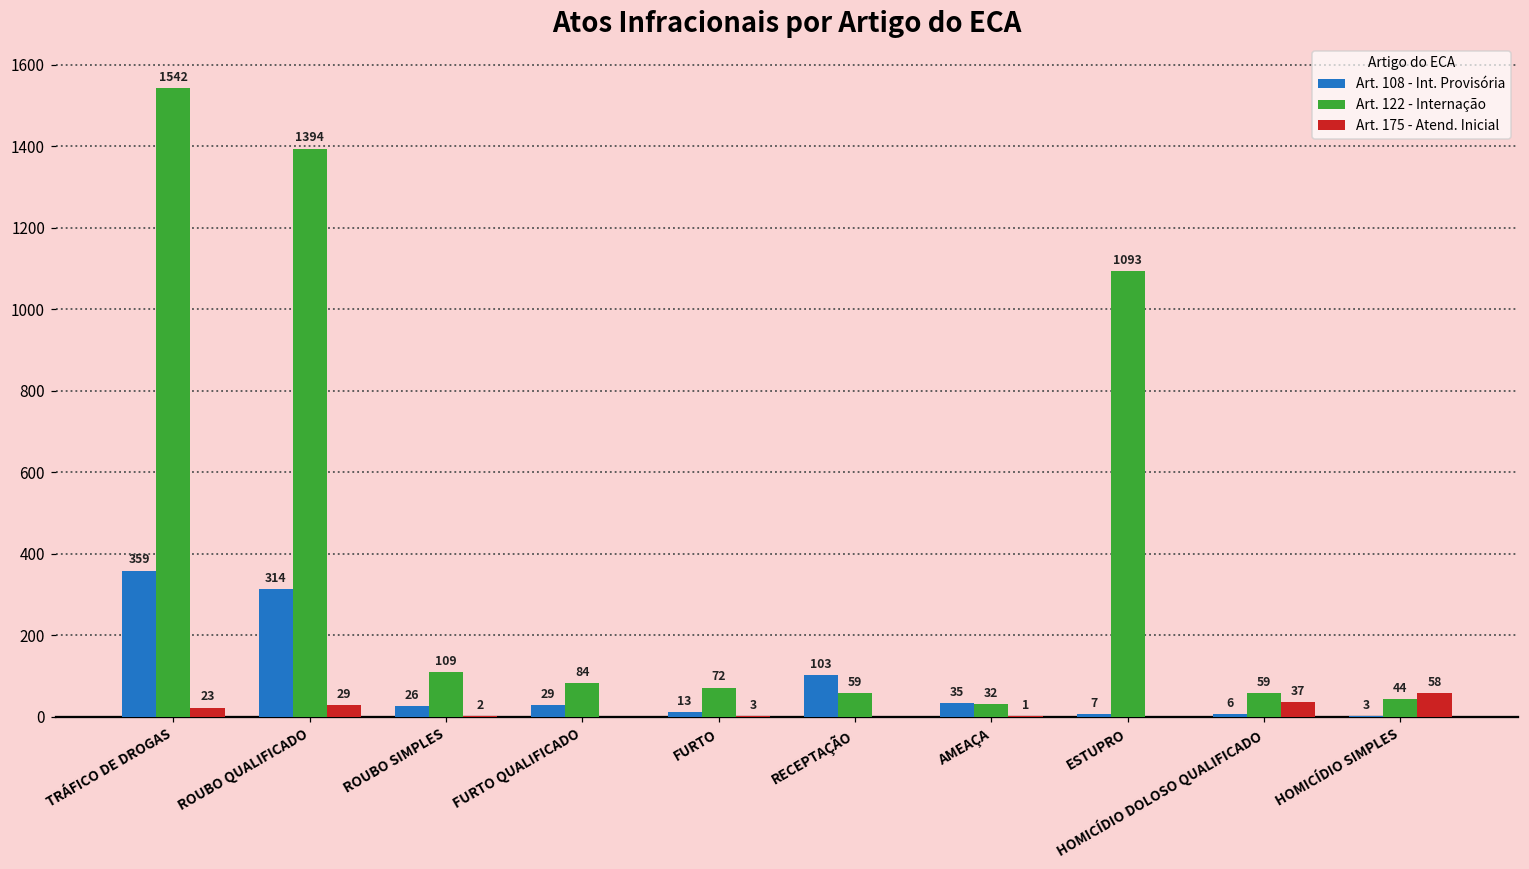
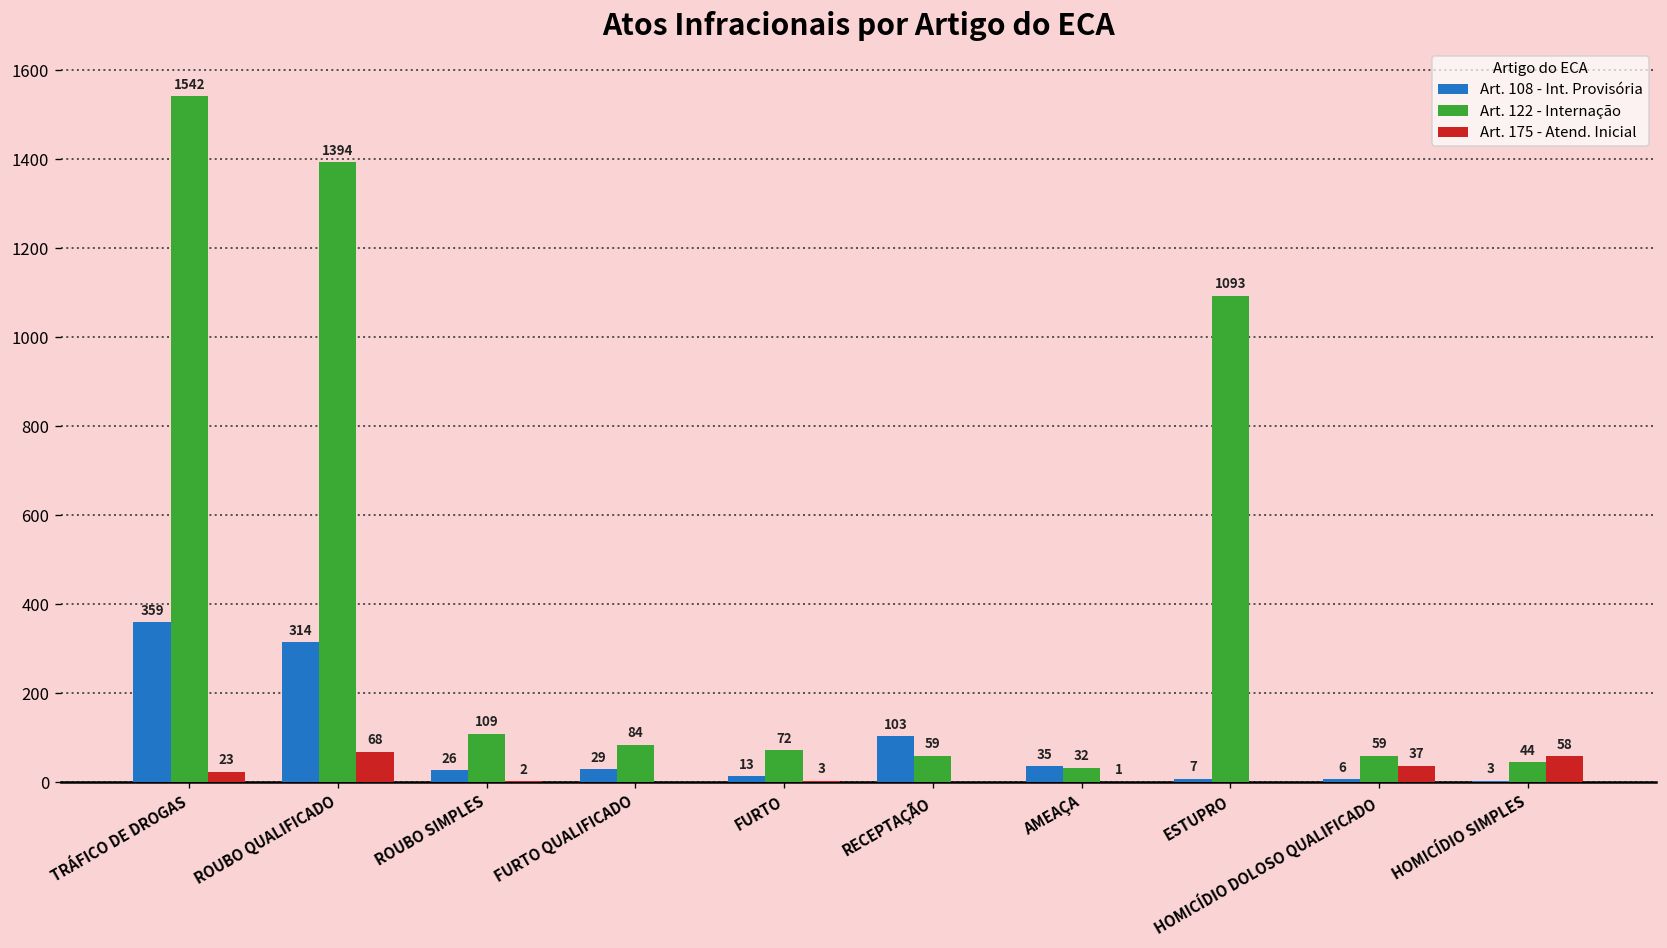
Art. 175 - Atend. Inicial, ROUBO QUALIFICADO: 29 -> 68
